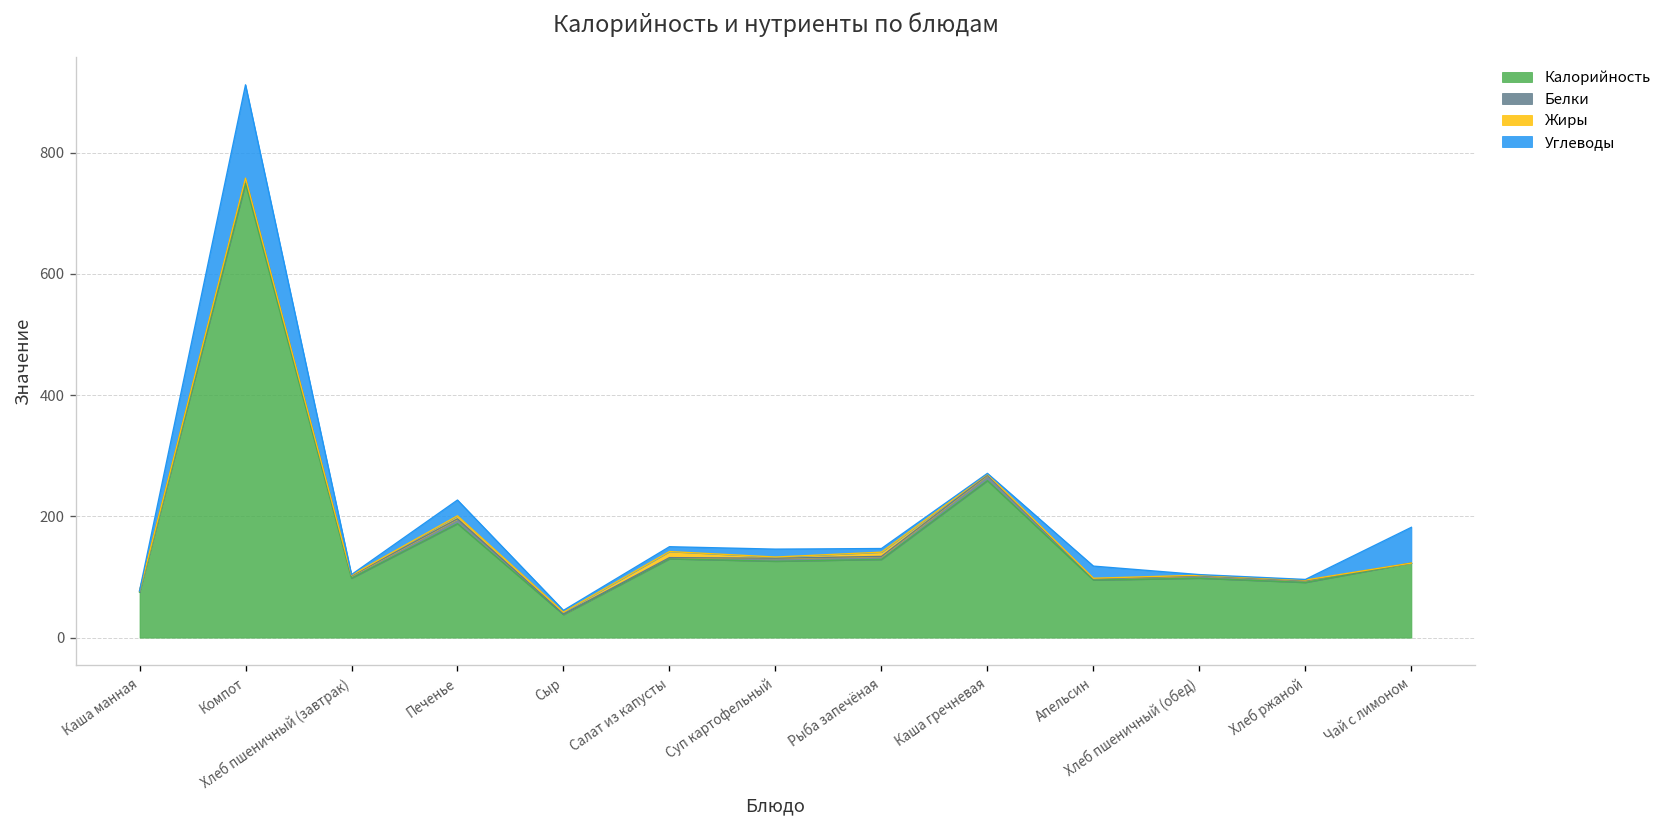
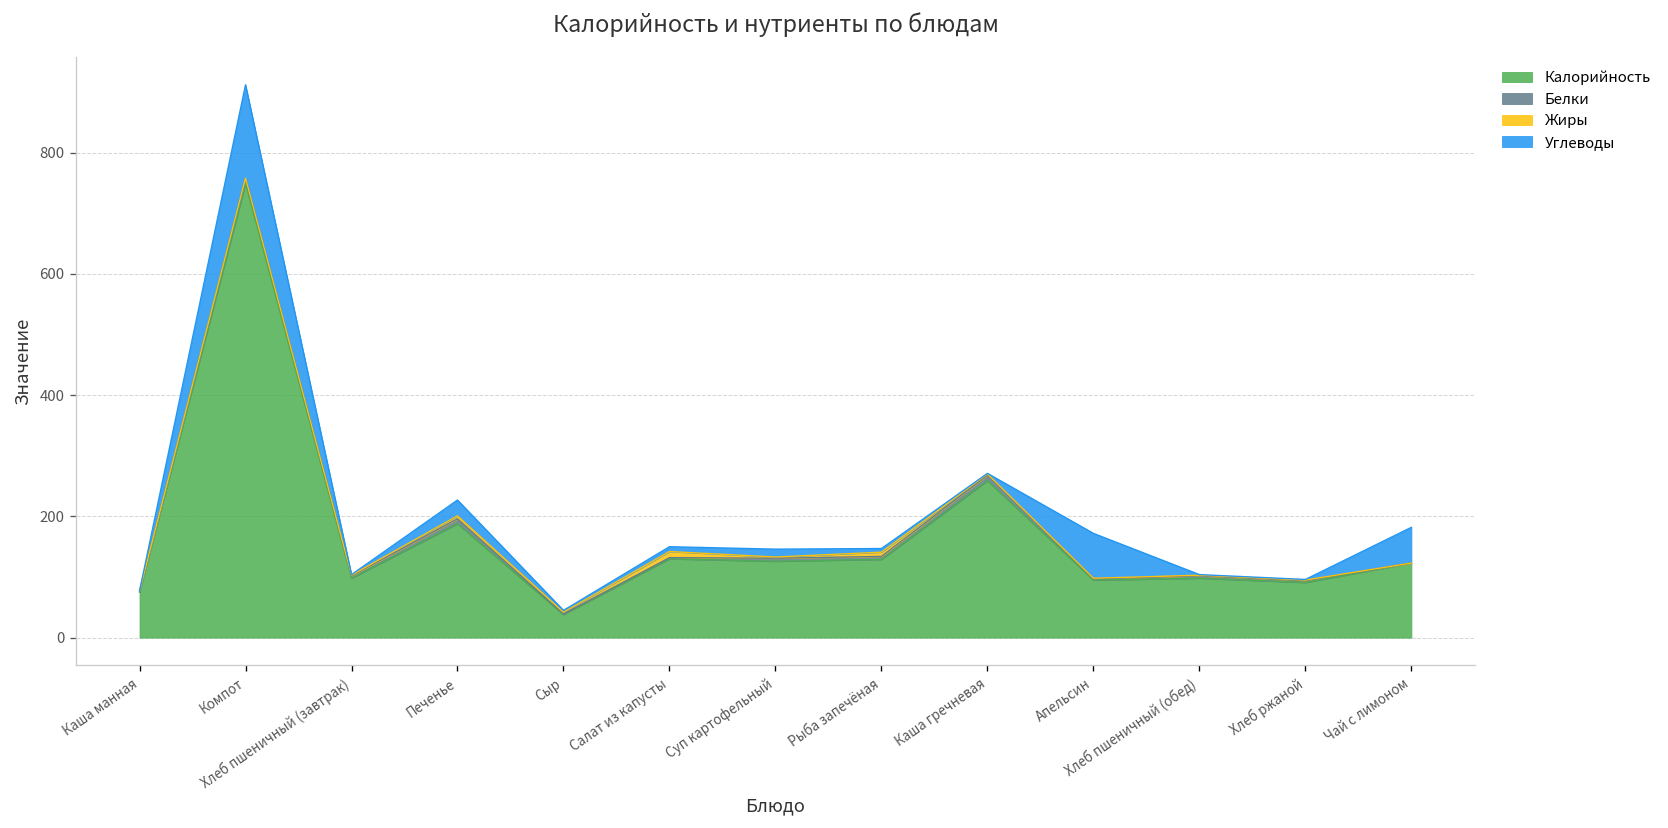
Углеводы, Апельсин: 20 -> 70
